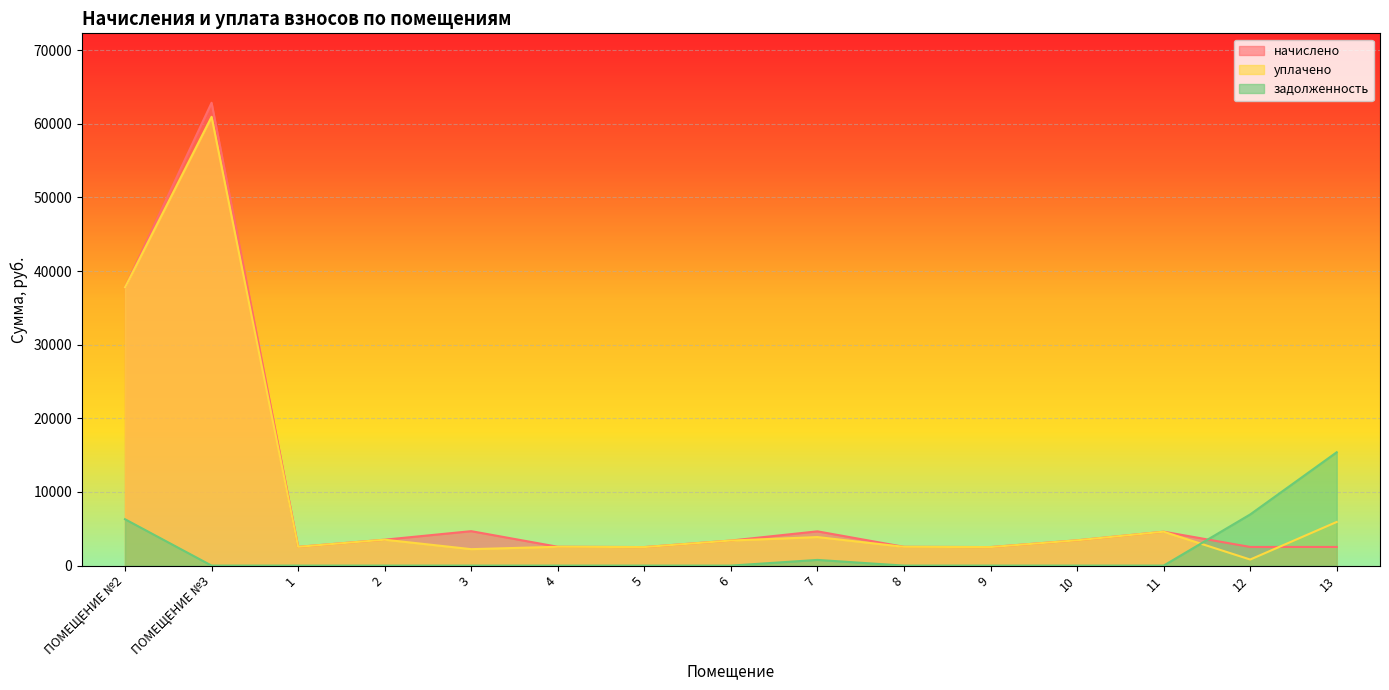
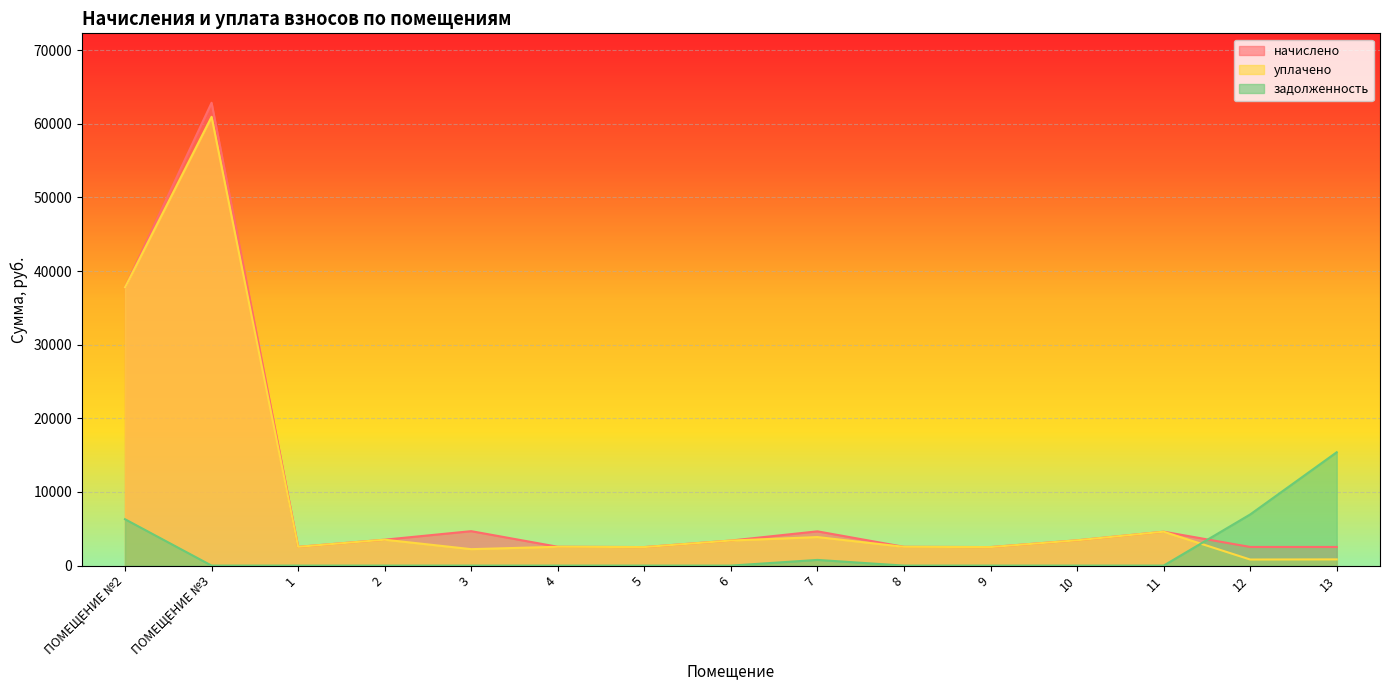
уплачено, 13: 6000 -> 1000
